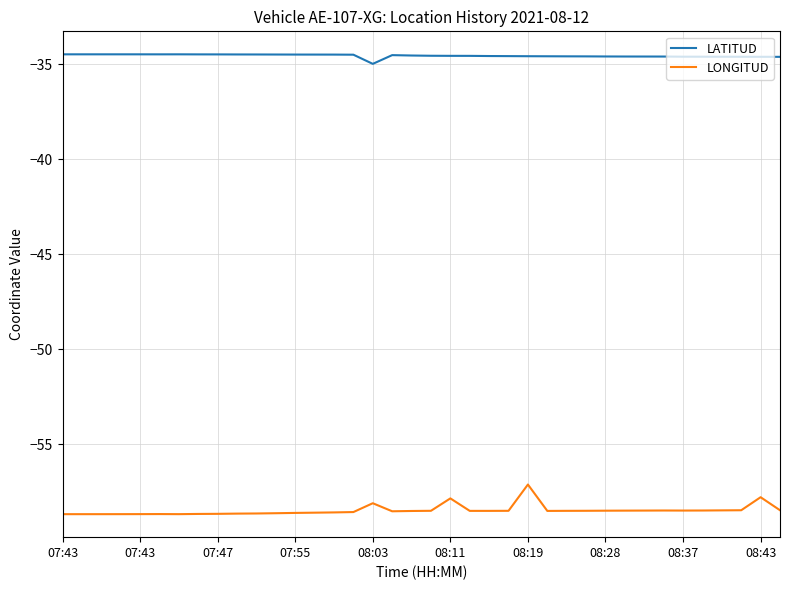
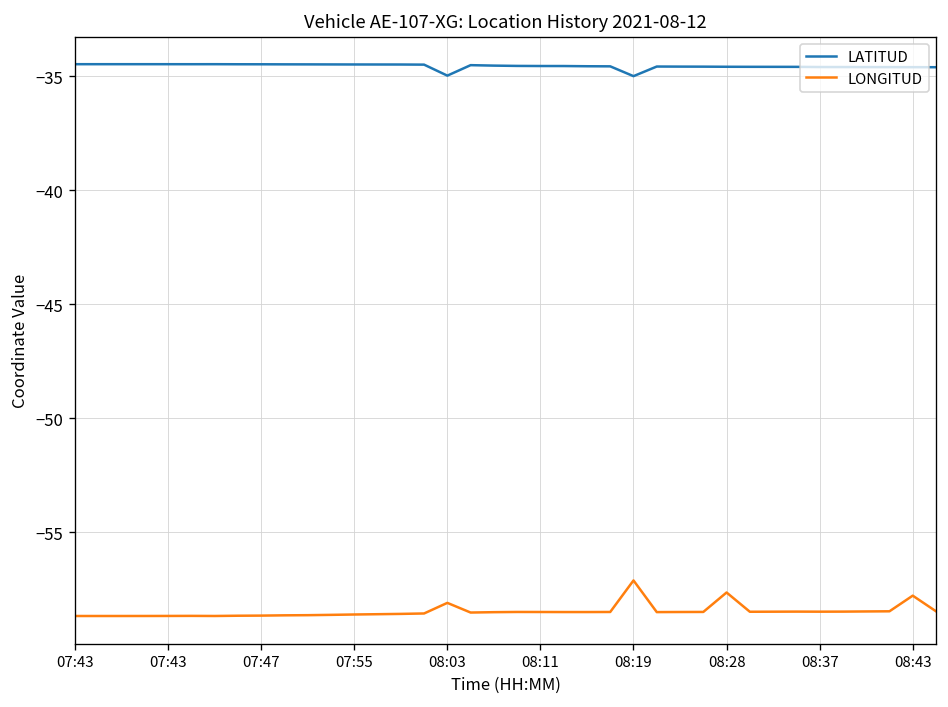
LONGITUD, 08:11: -57.8 -> -58.5
LATITUD, 08:19: -34.6 -> -35.0
LONGITUD, 08:28: -58.5 -> -57.6
